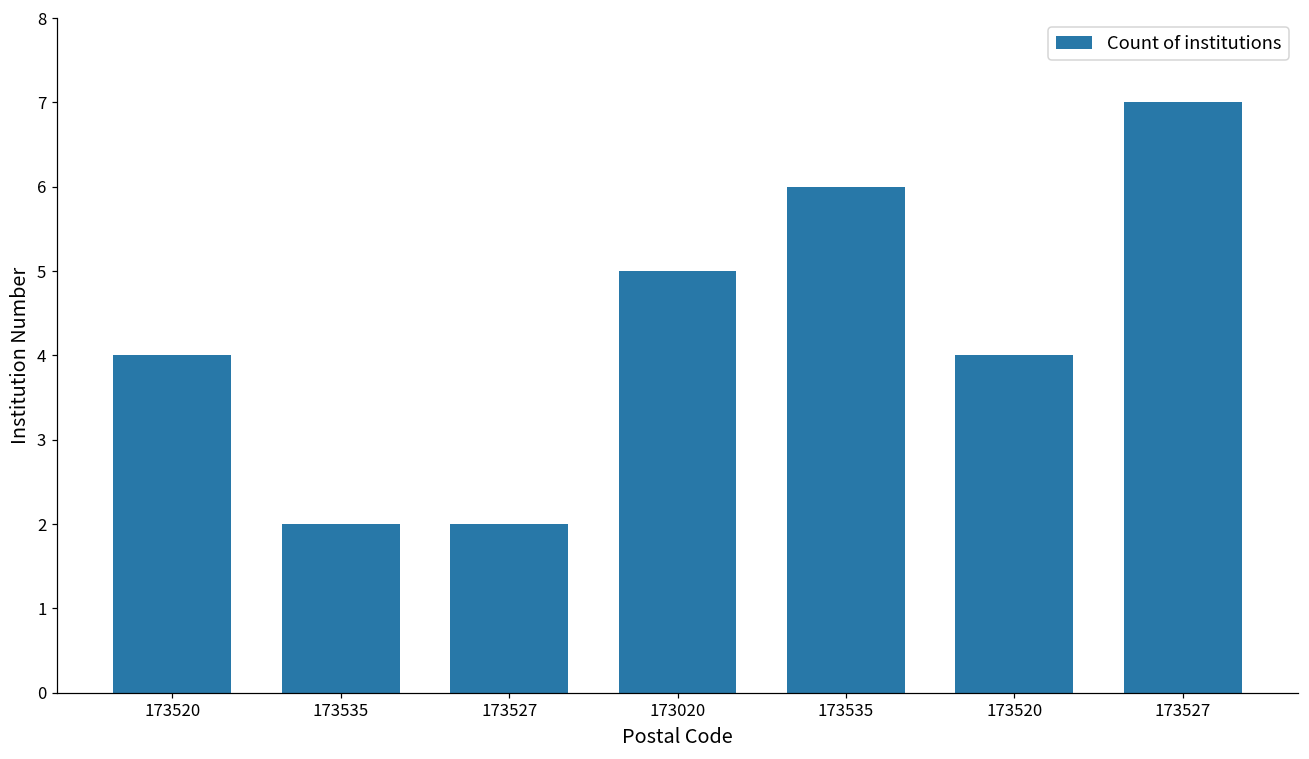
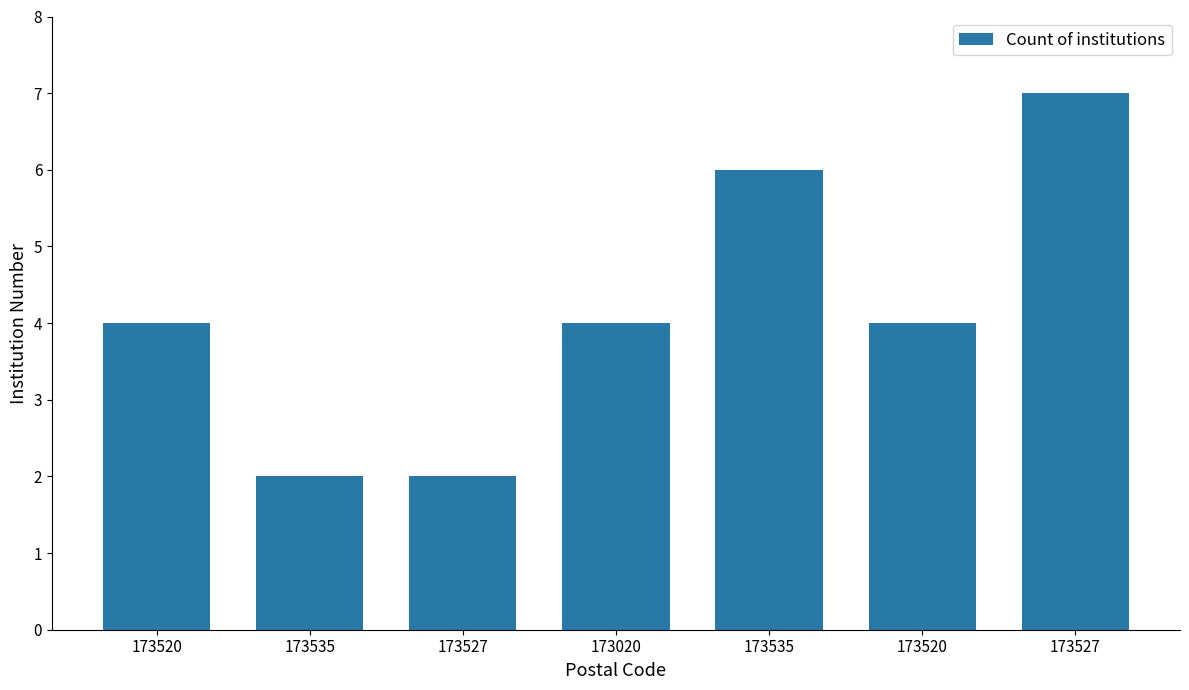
173020: 5 -> 4
